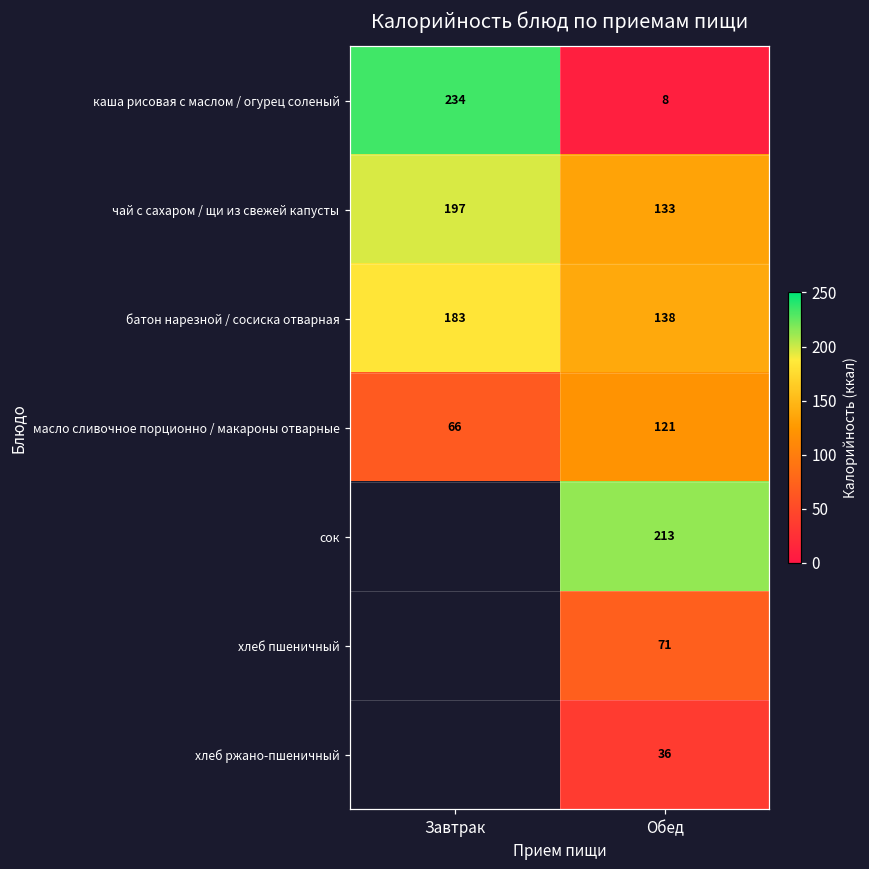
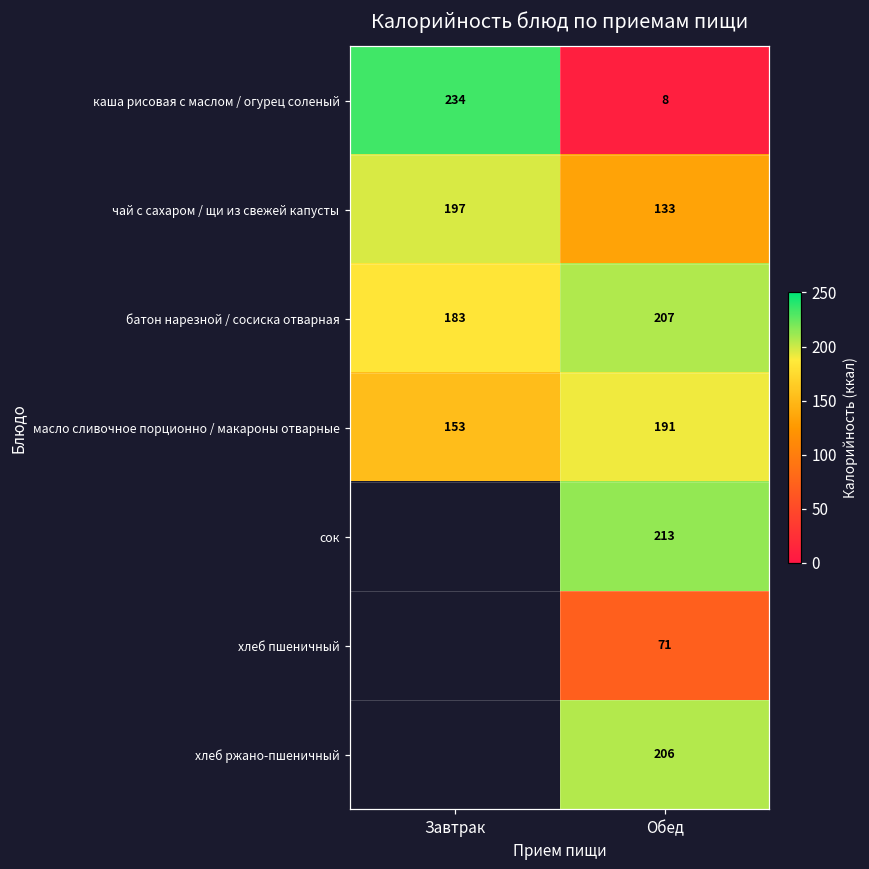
батон нарезной / сосиска отварная, Обед: 138 -> 207
масло сливочное порционно / макароны отварные, Завтрак: 66 -> 153
масло сливочное порционно / макароны отварные, Обед: 121 -> 191
хлеб ржано-пшеничный, Обед: 36 -> 206
